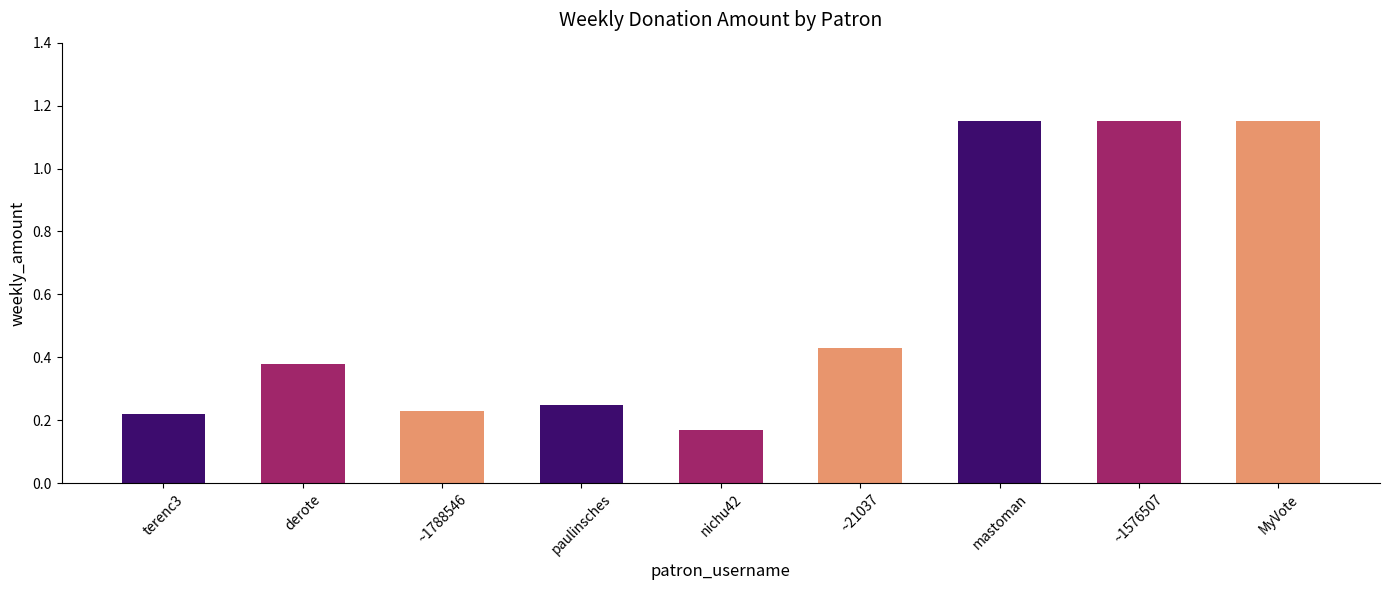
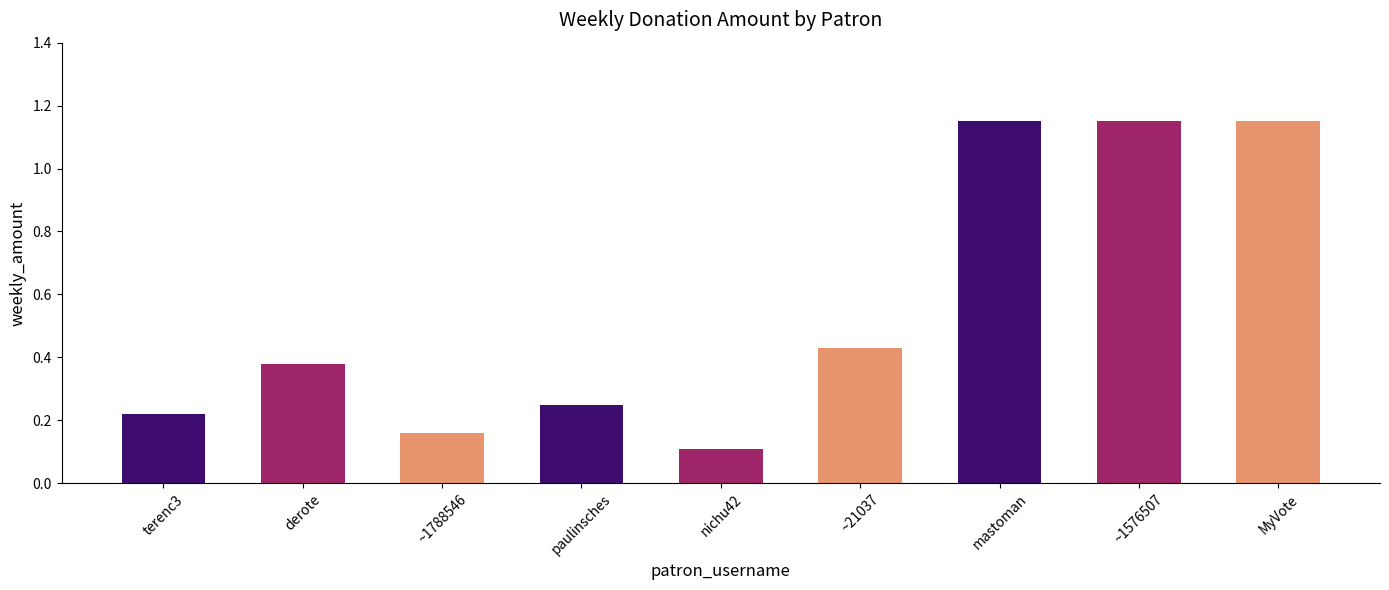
~1788546: 0.23 -> 0.16
nichu42: 0.17 -> 0.11
